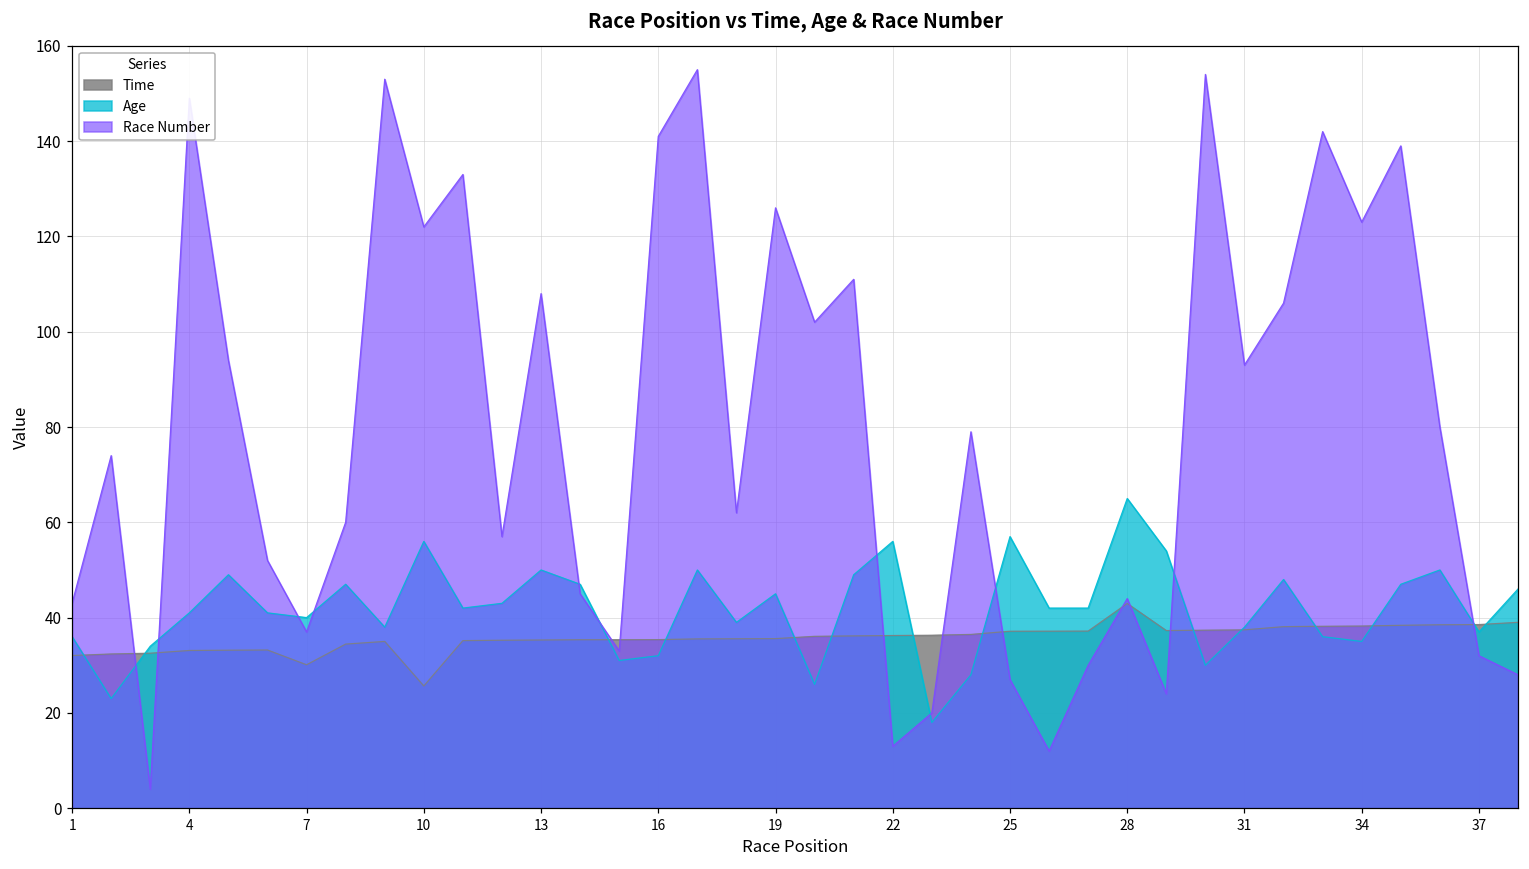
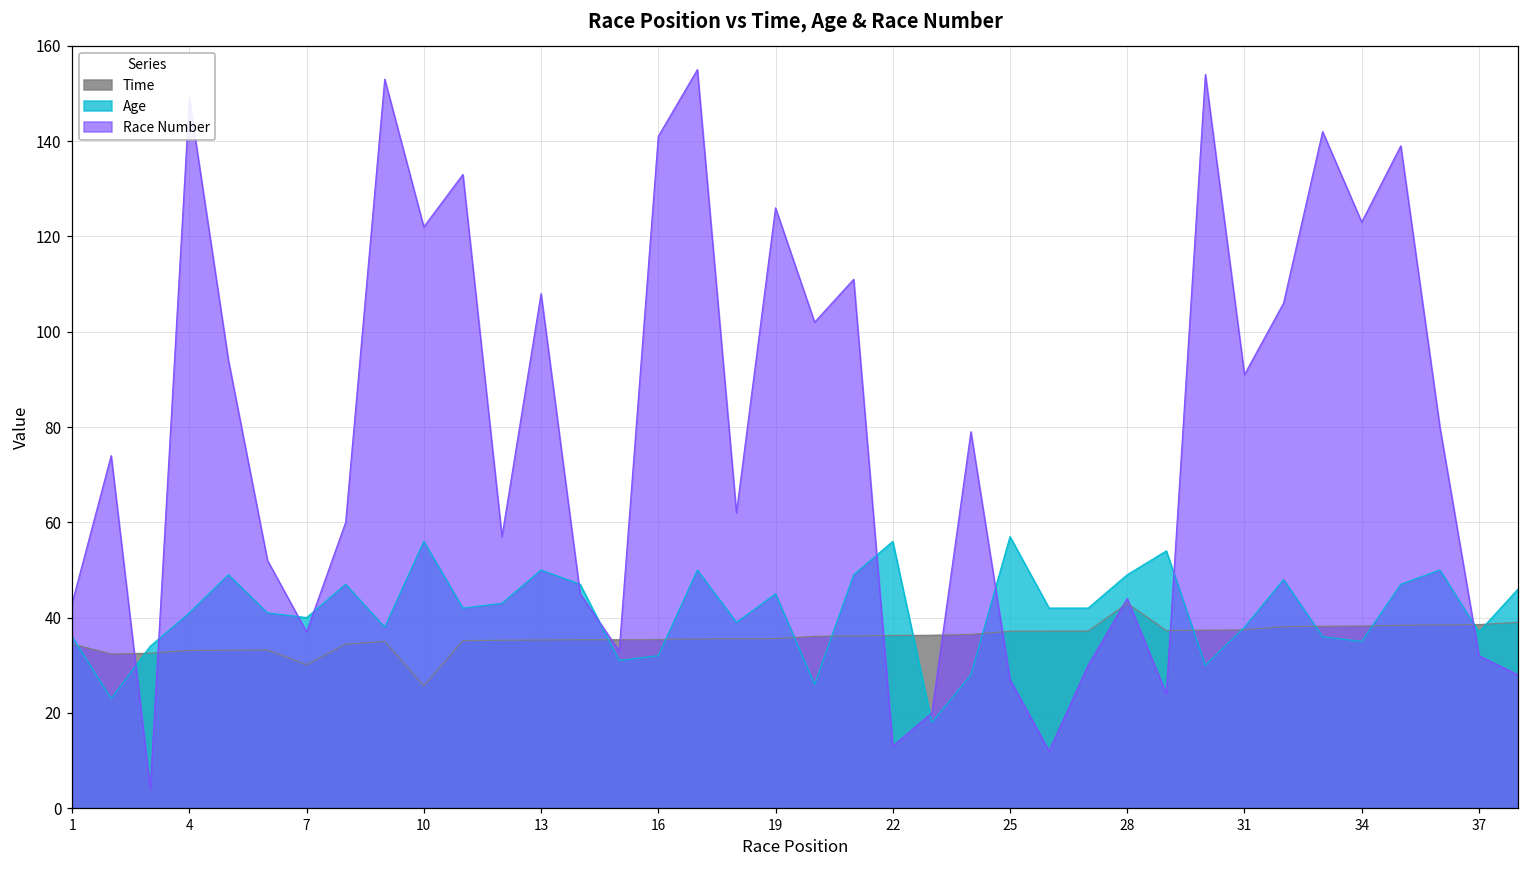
Time, 1: 32 -> 34
Age, 28: 65 -> 49
Race Number, 31: 93 -> 91
